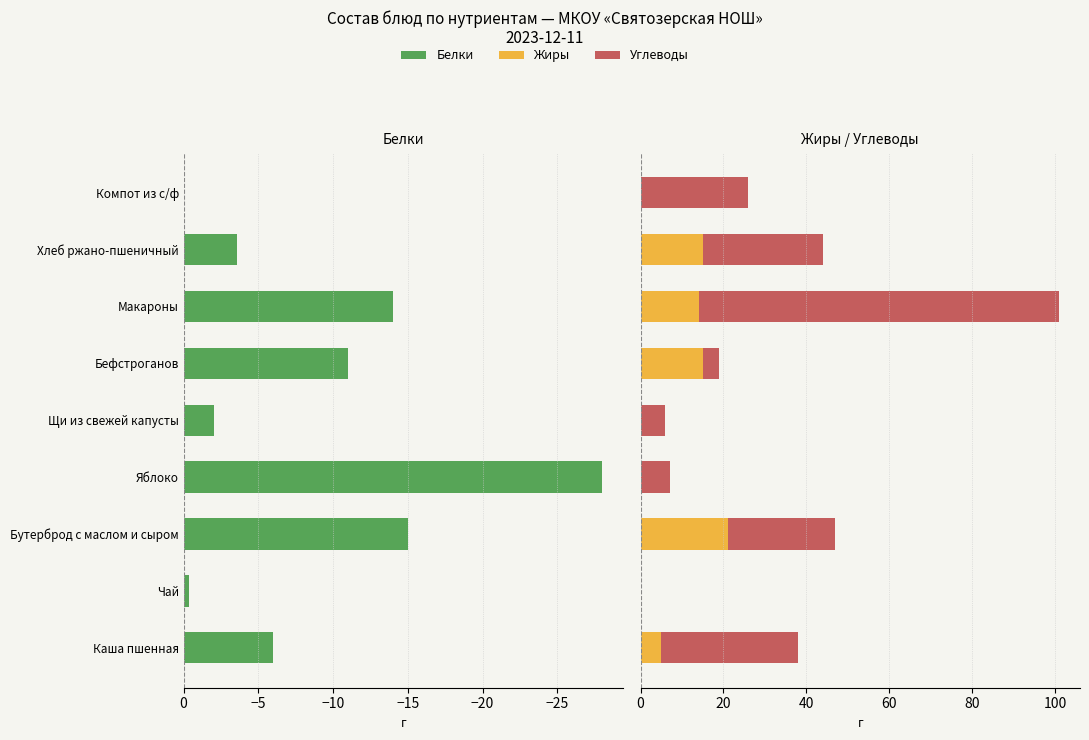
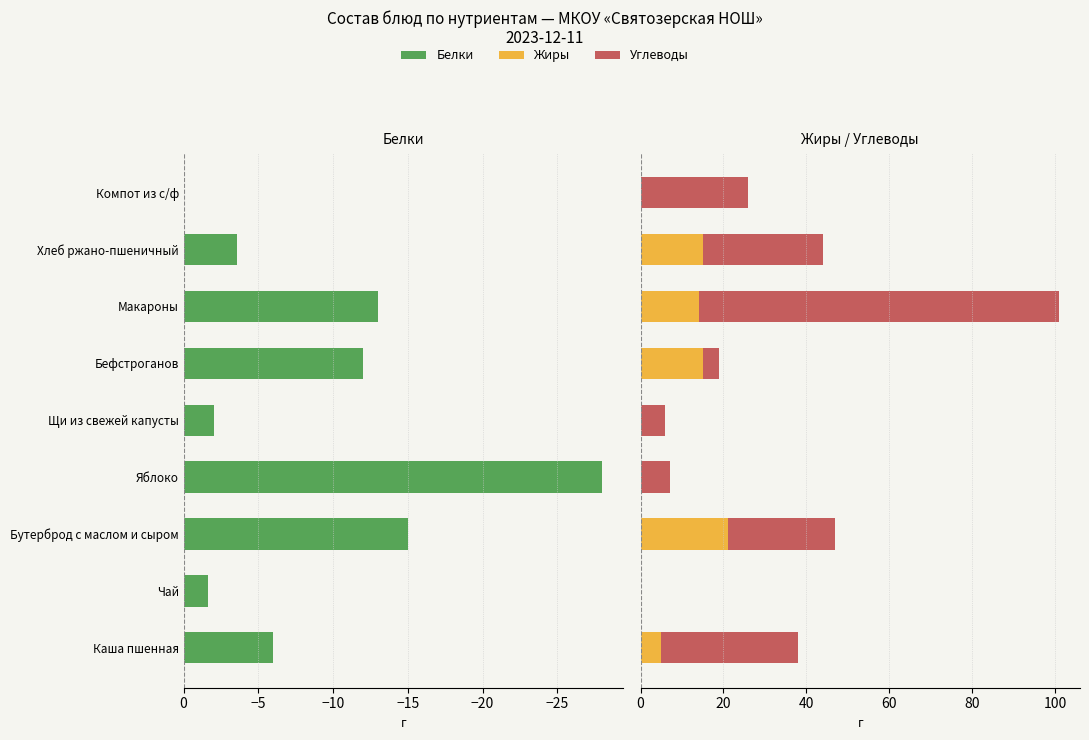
Белки, Макароны: -14.0 -> -13.0
Белки, Бефстроганов: -11.0 -> -12.0
Белки, Чай: -0.4 -> -1.6
